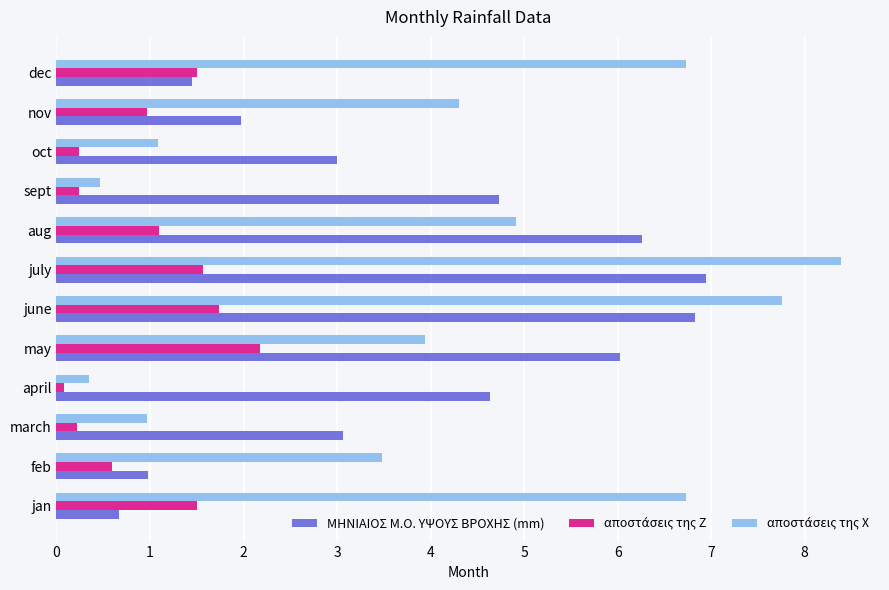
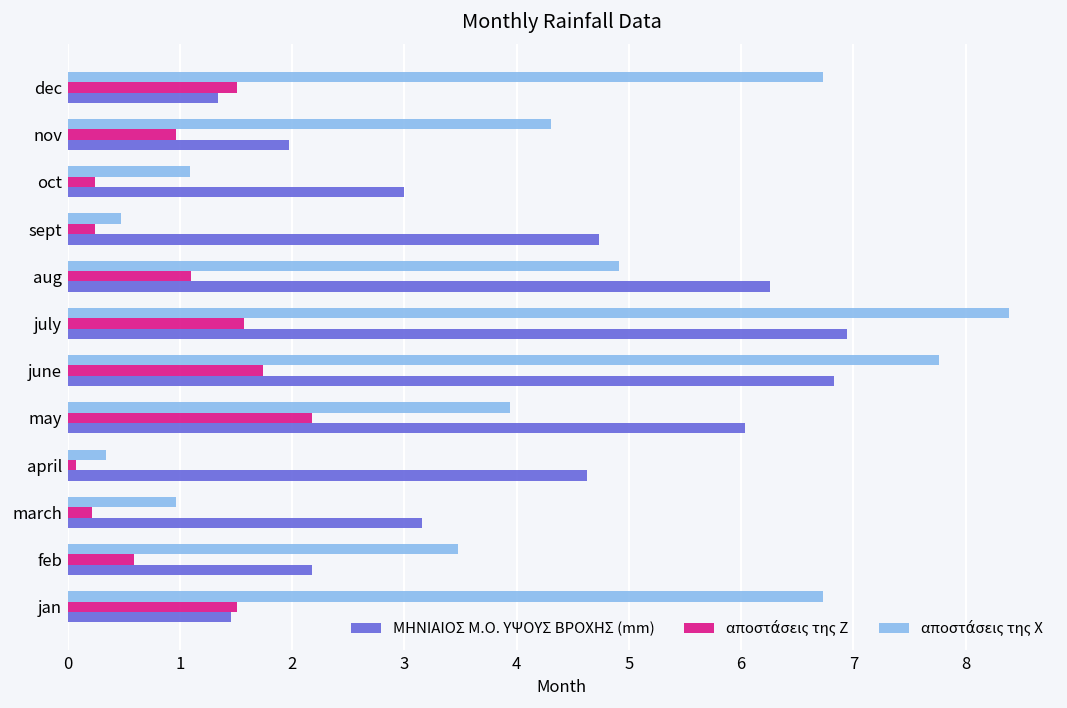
ΜΗΝΙΑΙΟΣ M.O. ΥΨΟYΣ ΒΡΟΧΗΣ (mm), dec: 1.5 -> 1.3
ΜΗΝΙΑΙΟΣ M.O. ΥΨΟYΣ ΒΡΟΧΗΣ (mm), march: 3.1 -> 3.2
ΜΗΝΙΑΙΟΣ M.O. ΥΨΟYΣ ΒΡΟΧΗΣ (mm), feb: 1.0 -> 2.2
ΜΗΝΙΑΙΟΣ M.O. ΥΨΟYΣ ΒΡΟΧΗΣ (mm), jan: 0.7 -> 1.5
